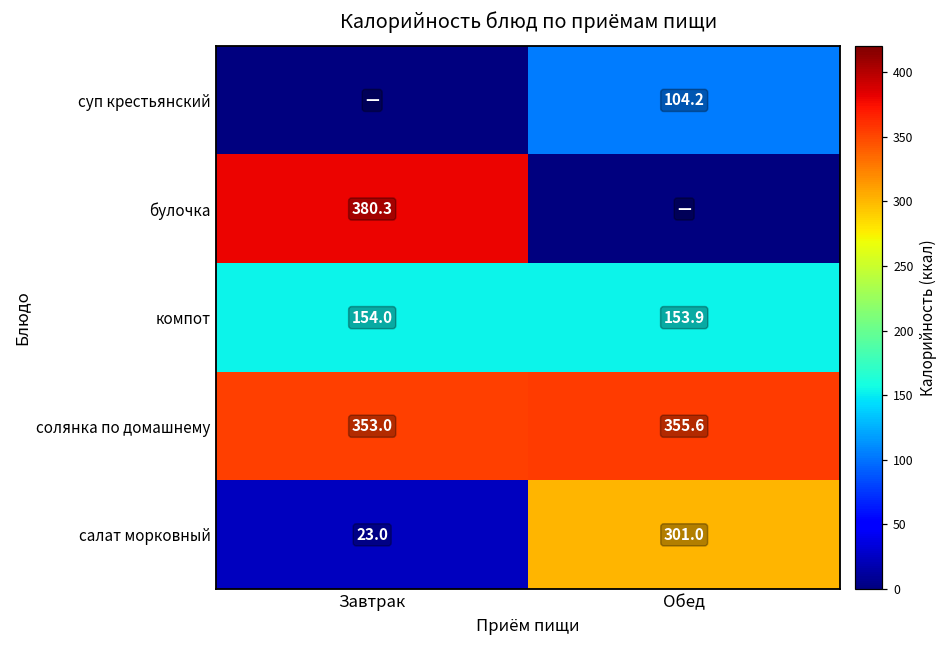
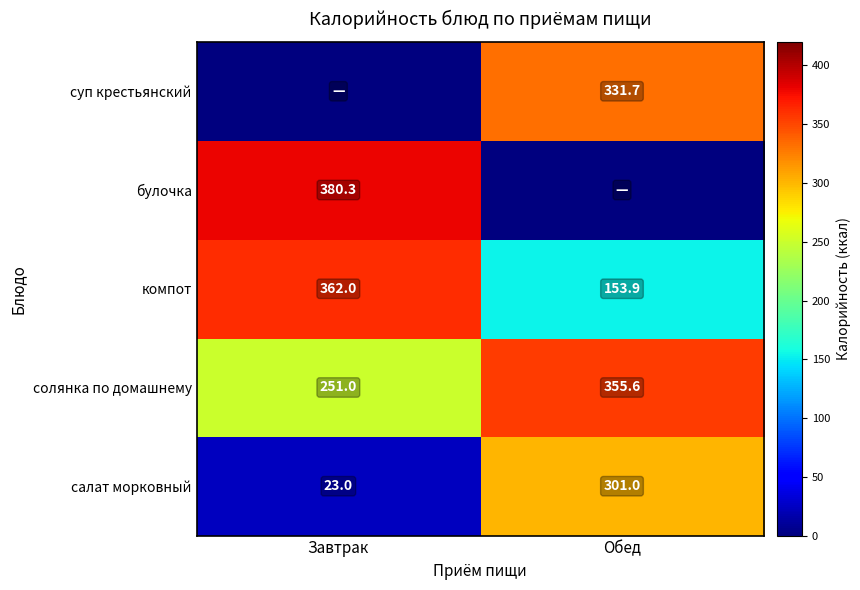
суп крестьянский, Обед: 104.2 -> 331.7
компот, Завтрак: 154.0 -> 362.0
солянка по домашнему, Завтрак: 353.0 -> 251.0
